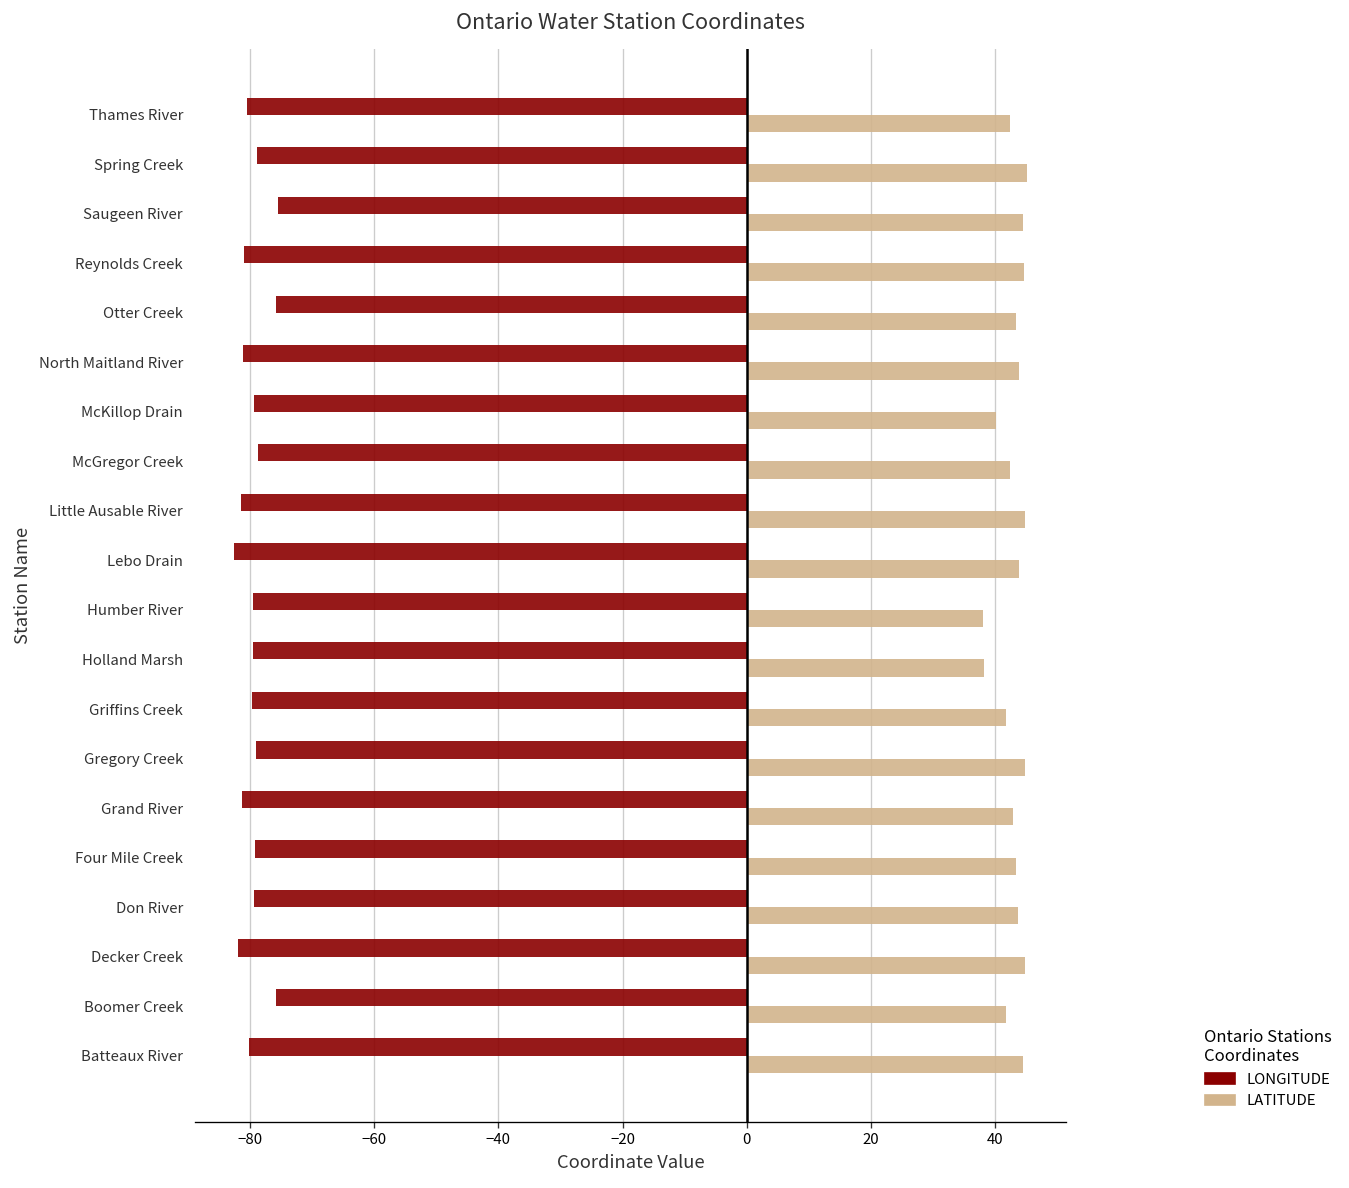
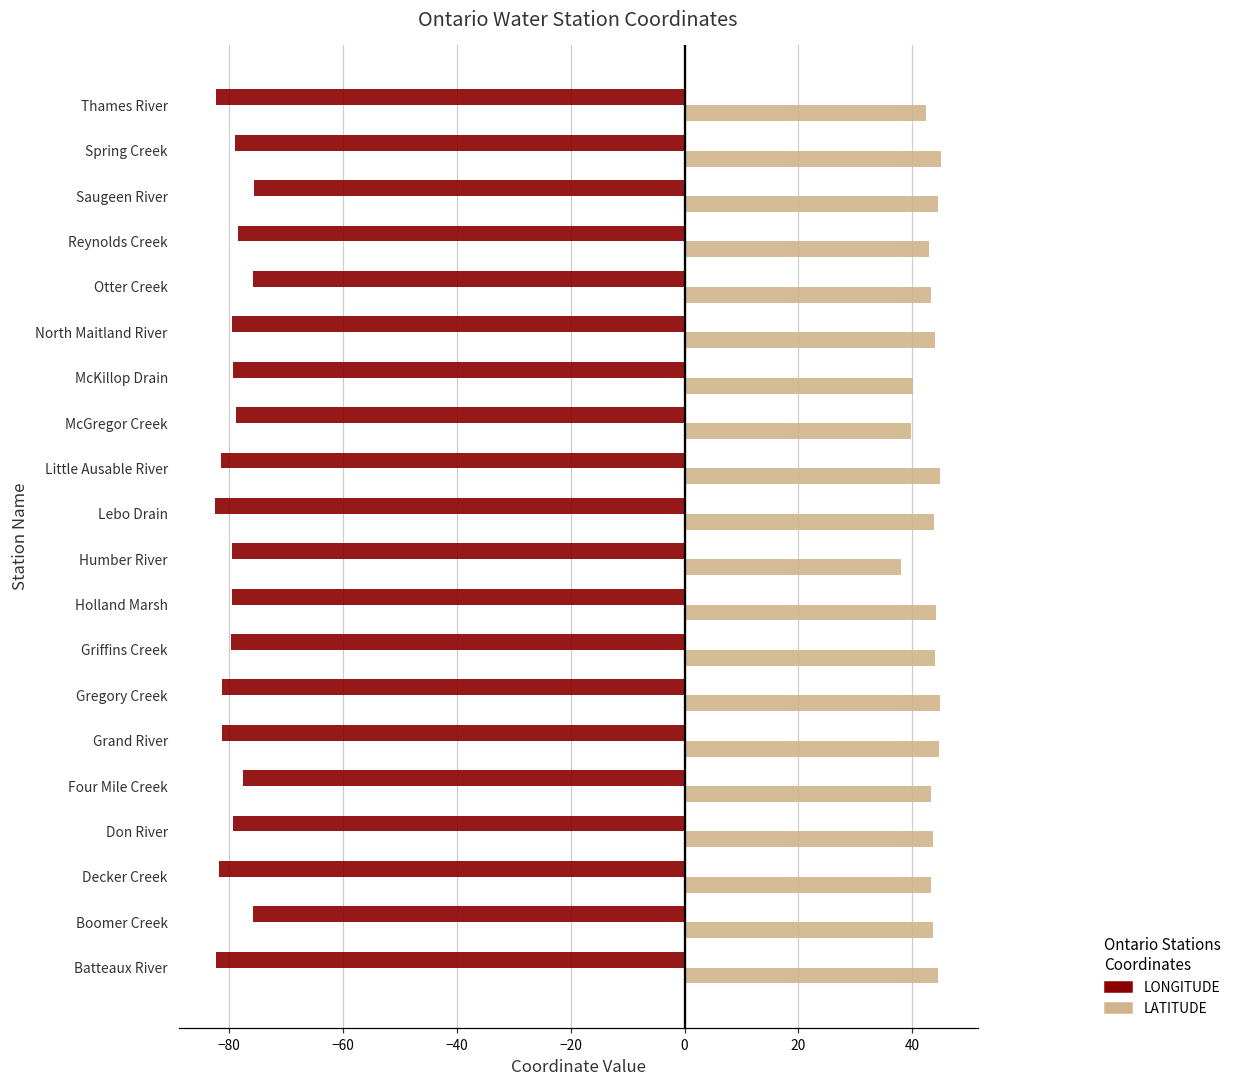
LONGITUDE, Thames River: -80 -> -82
LONGITUDE, Reynolds Creek: -81 -> -78
LATITUDE, Reynolds Creek: 45 -> 43
LONGITUDE, North Maitland River: -81 -> -79
LATITUDE, McGregor Creek: 42 -> 40
LATITUDE, Holland Marsh: 38 -> 44
LATITUDE, Griffins Creek: 42 -> 44
LONGITUDE, Gregory Creek: -79 -> -81
LATITUDE, Grand River: 43 -> 45
LONGITUDE, Four Mile Creek: -79 -> -77
LATITUDE, Decker Creek: 45 -> 43
LATITUDE, Boomer Creek: 42 -> 44
LONGITUDE, Batteaux River: -80 -> -82
